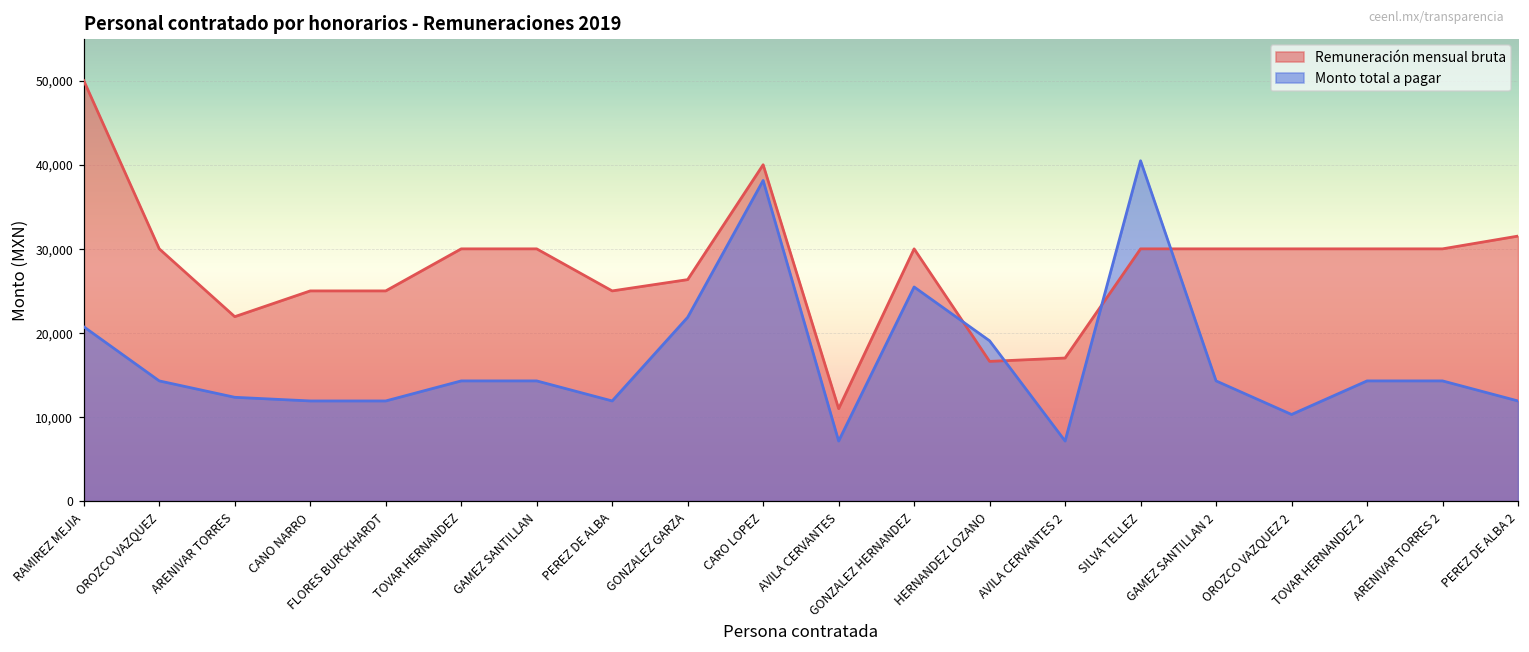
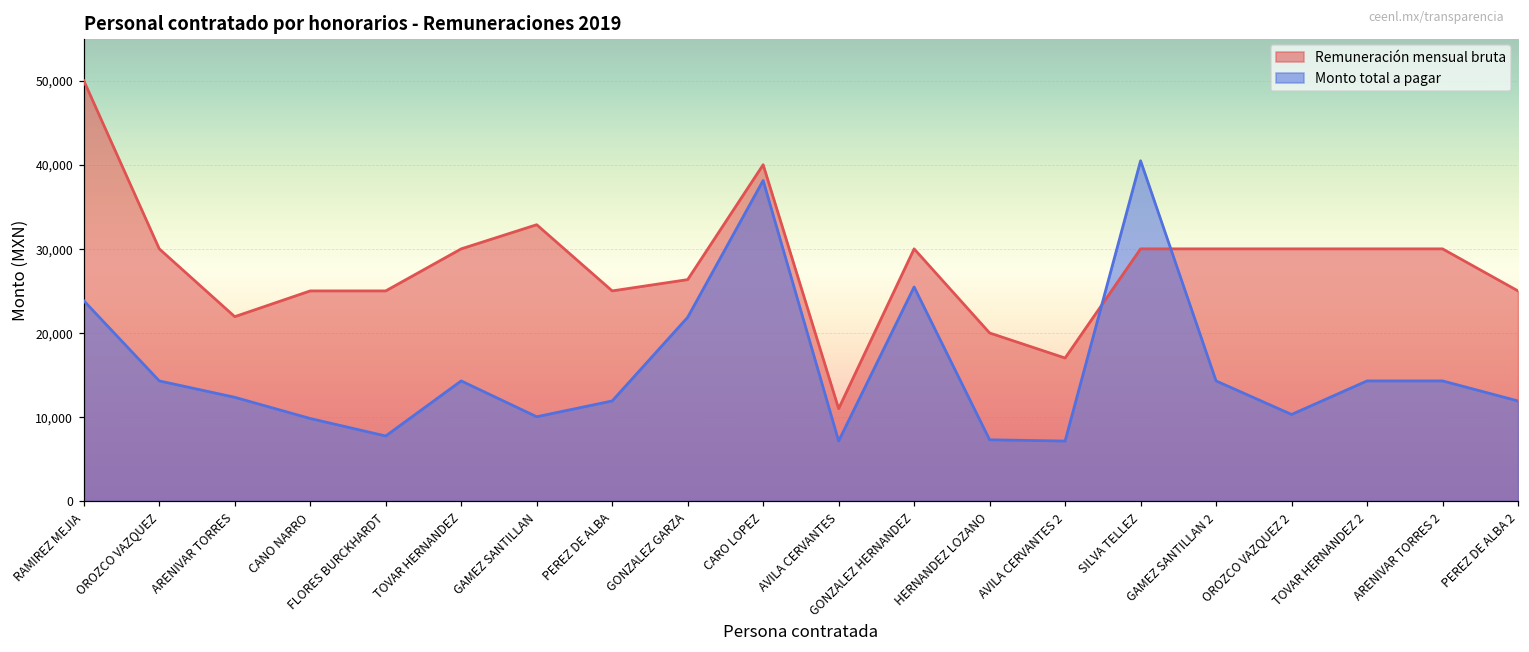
Monto total a pagar, RAMIREZ MEJIA: 21,000 -> 24,000
Monto total a pagar, CANO NARRO: 12,000 -> 10,000
Monto total a pagar, FLORES BURCKHARDT: 12,000 -> 8,000
Remuneración mensual bruta, GAMEZ SANTILLAN: 30,000 -> 33,000
Monto total a pagar, GAMEZ SANTILLAN: 14,000 -> 10,000
Remuneración mensual bruta, HERNANDEZ LOZANO: 17,000 -> 20,000
Monto total a pagar, HERNANDEZ LOZANO: 19,000 -> 7,000
Remuneración mensual bruta, PEREZ DE ALBA 2: 32,000 -> 25,000
